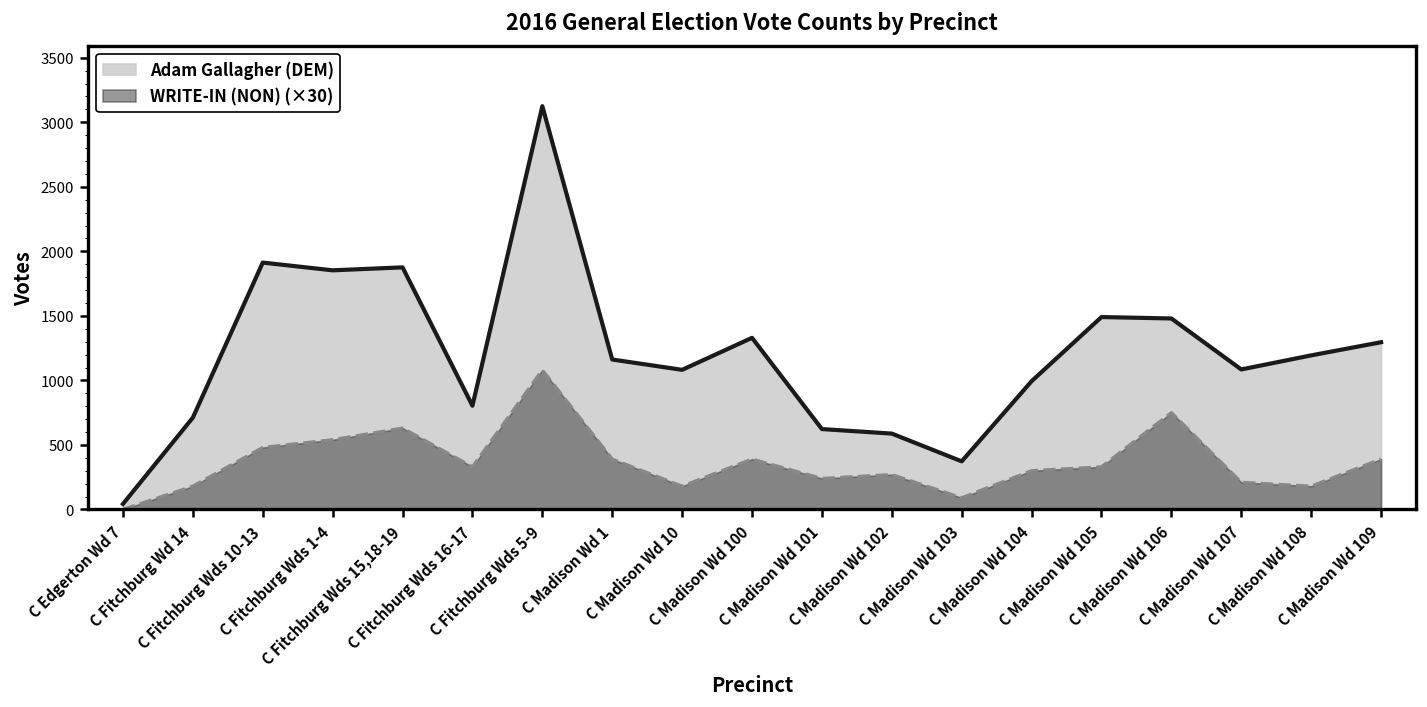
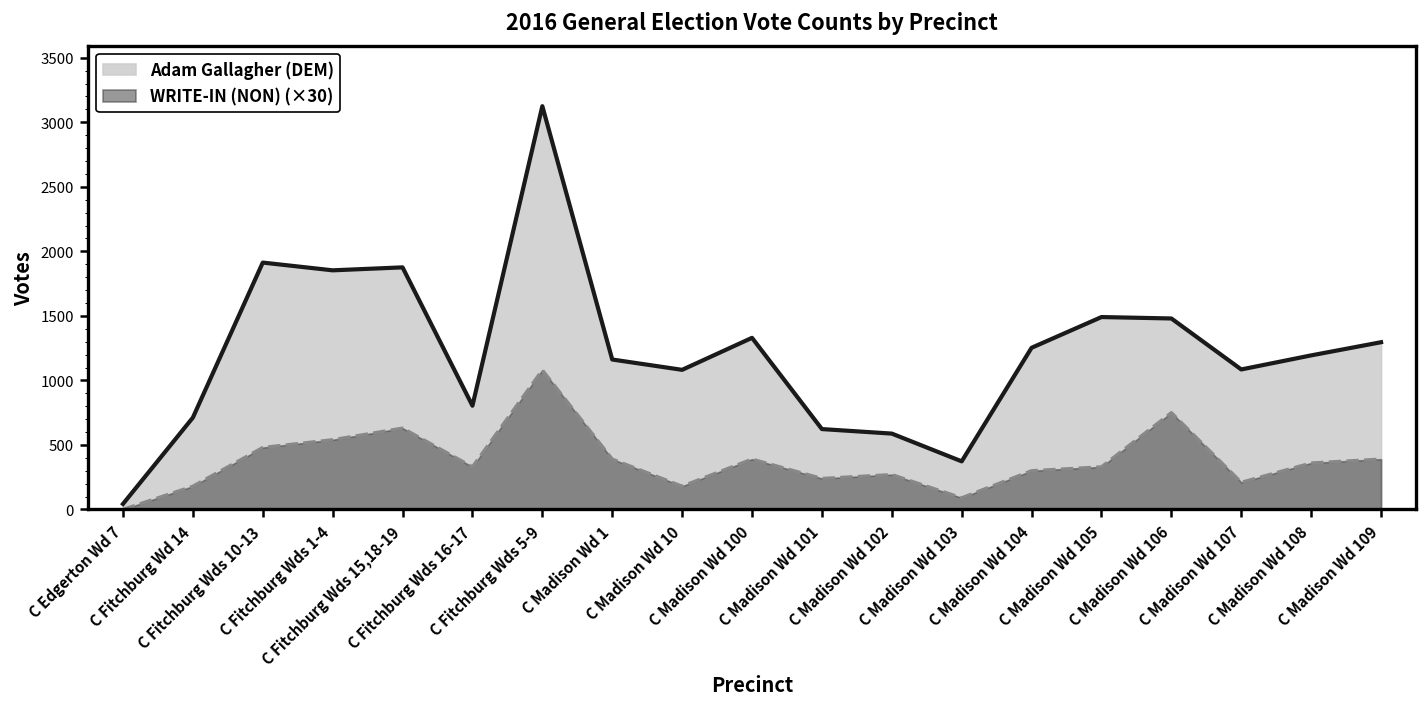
Adam Gallagher (DEM), C Madison Wd 104: 990 -> 1250
WRITE-IN (NON) (×30), C Madison Wd 108: 180 -> 360
